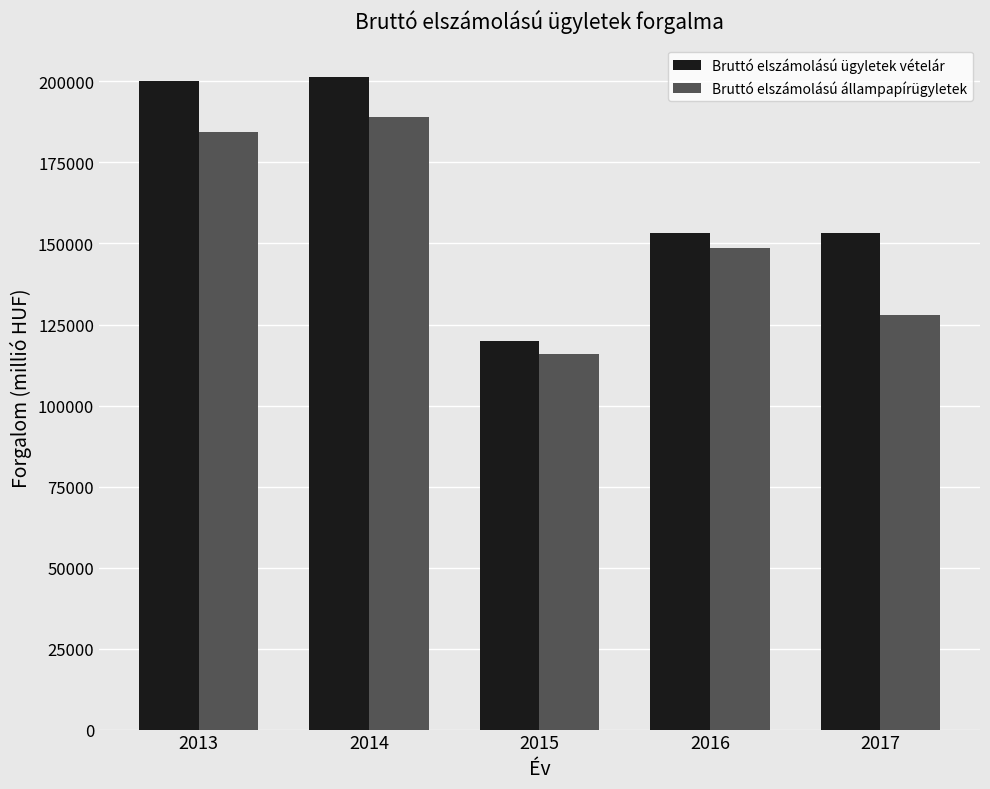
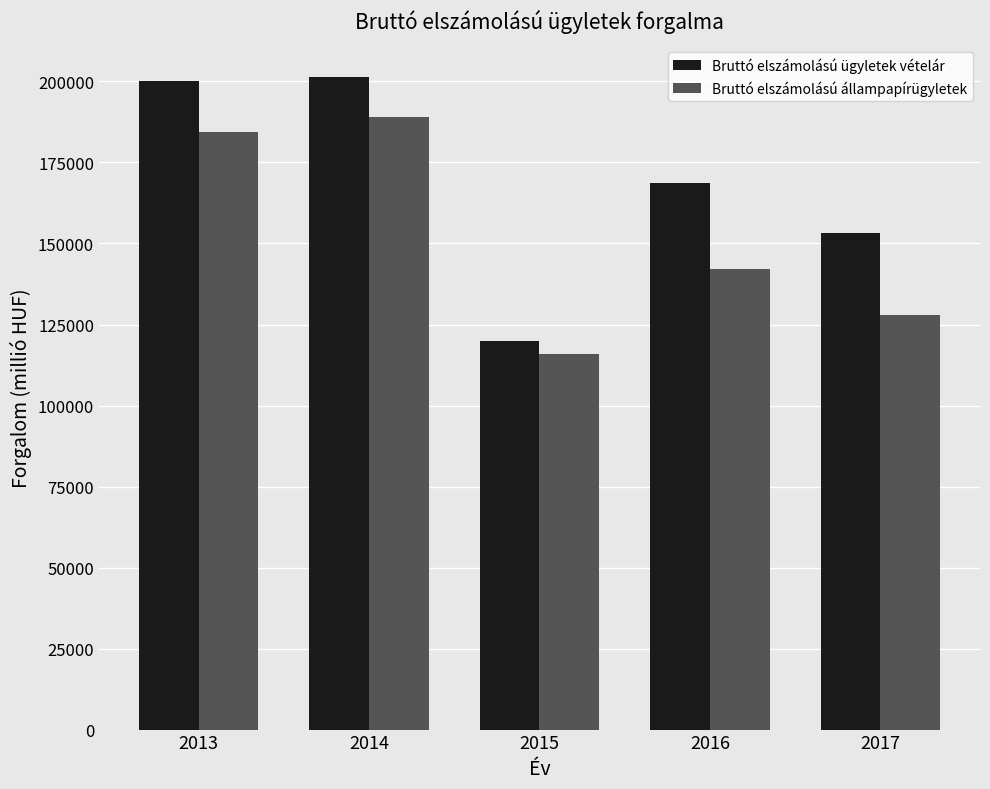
Bruttó elszámolású ügyletek vételár, 2016: 153000 -> 169000
Bruttó elszámolású állampapírügyletek, 2016: 149000 -> 142000
